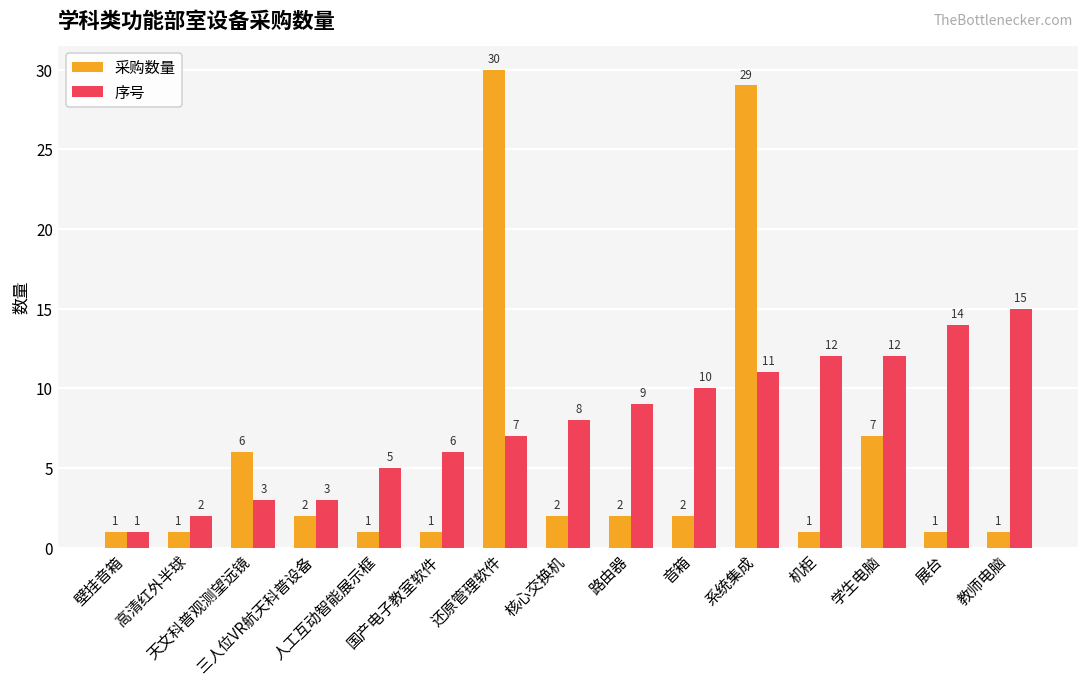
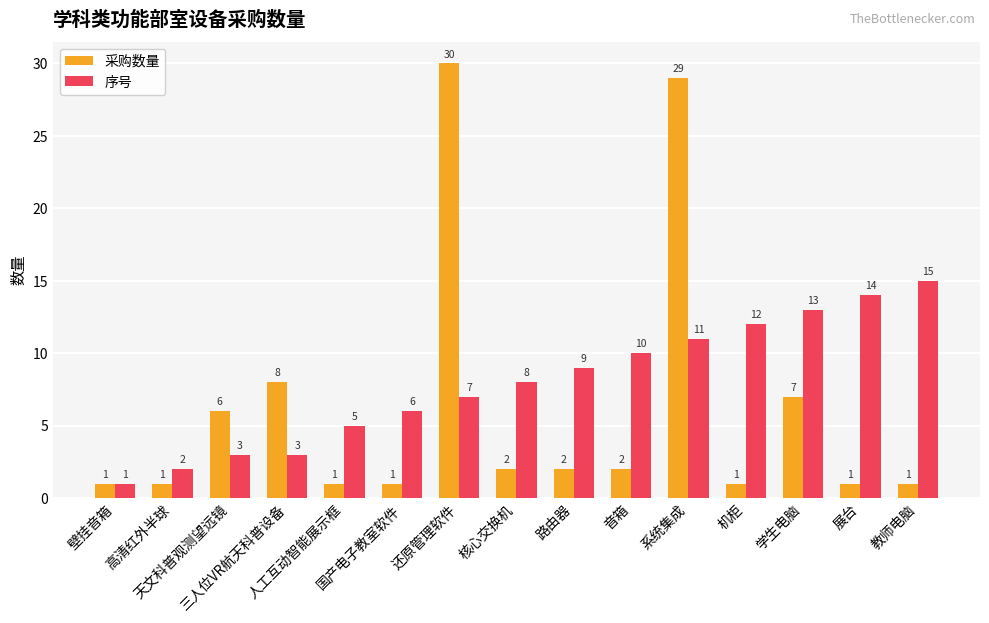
采购数量, 三人位VR航天科普设备: 2 -> 8
序号, 学生电脑: 12 -> 13
